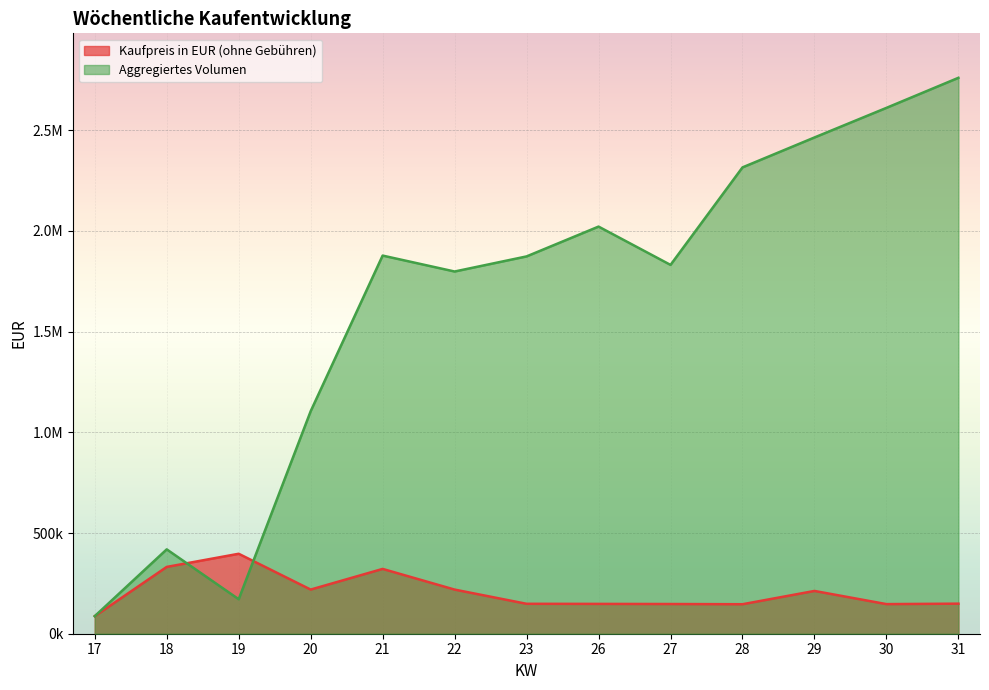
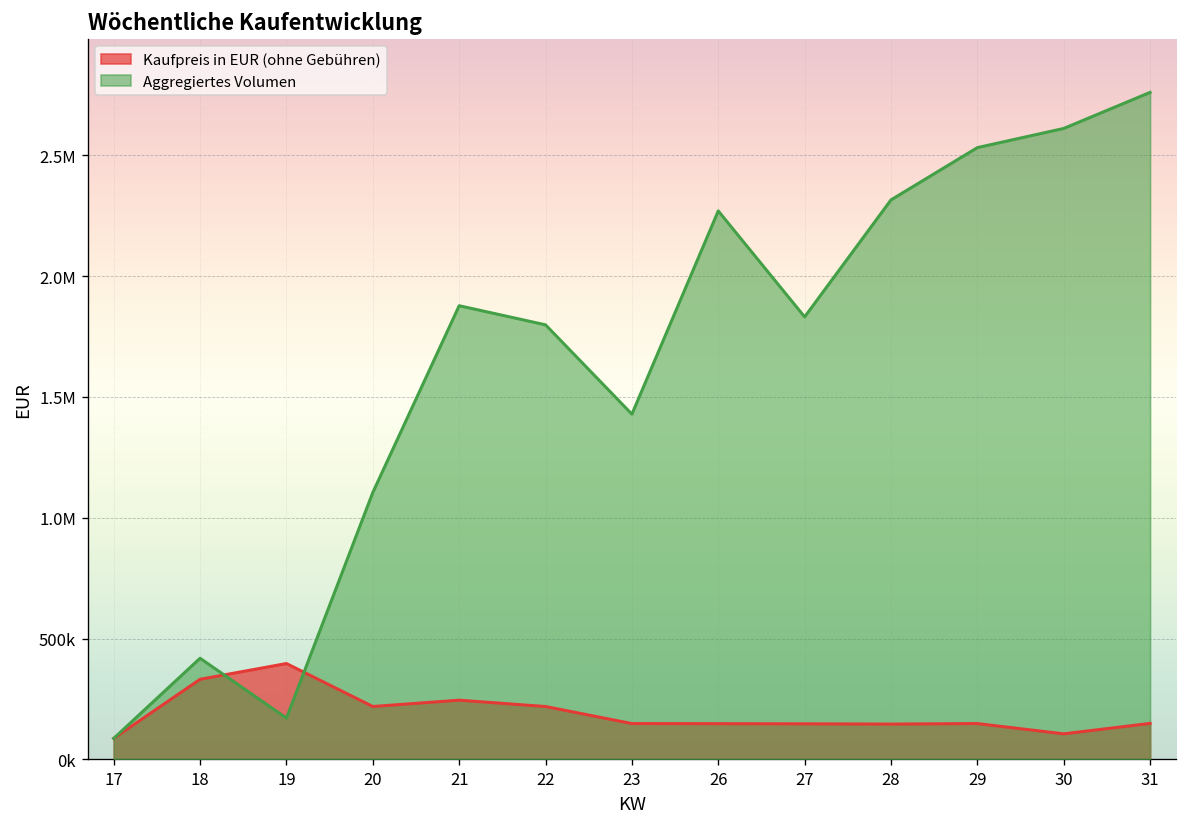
Kaufpreis in EUR (ohne Gebühren), 21: 320000 -> 250000
Aggregiertes Volumen, 23: 1870000 -> 1430000
Aggregiertes Volumen, 26: 2020000 -> 2270000
Kaufpreis in EUR (ohne Gebühren), 29: 210000 -> 150000
Aggregiertes Volumen, 29: 2460000 -> 2530000
Kaufpreis in EUR (ohne Gebühren), 30: 150000 -> 110000
